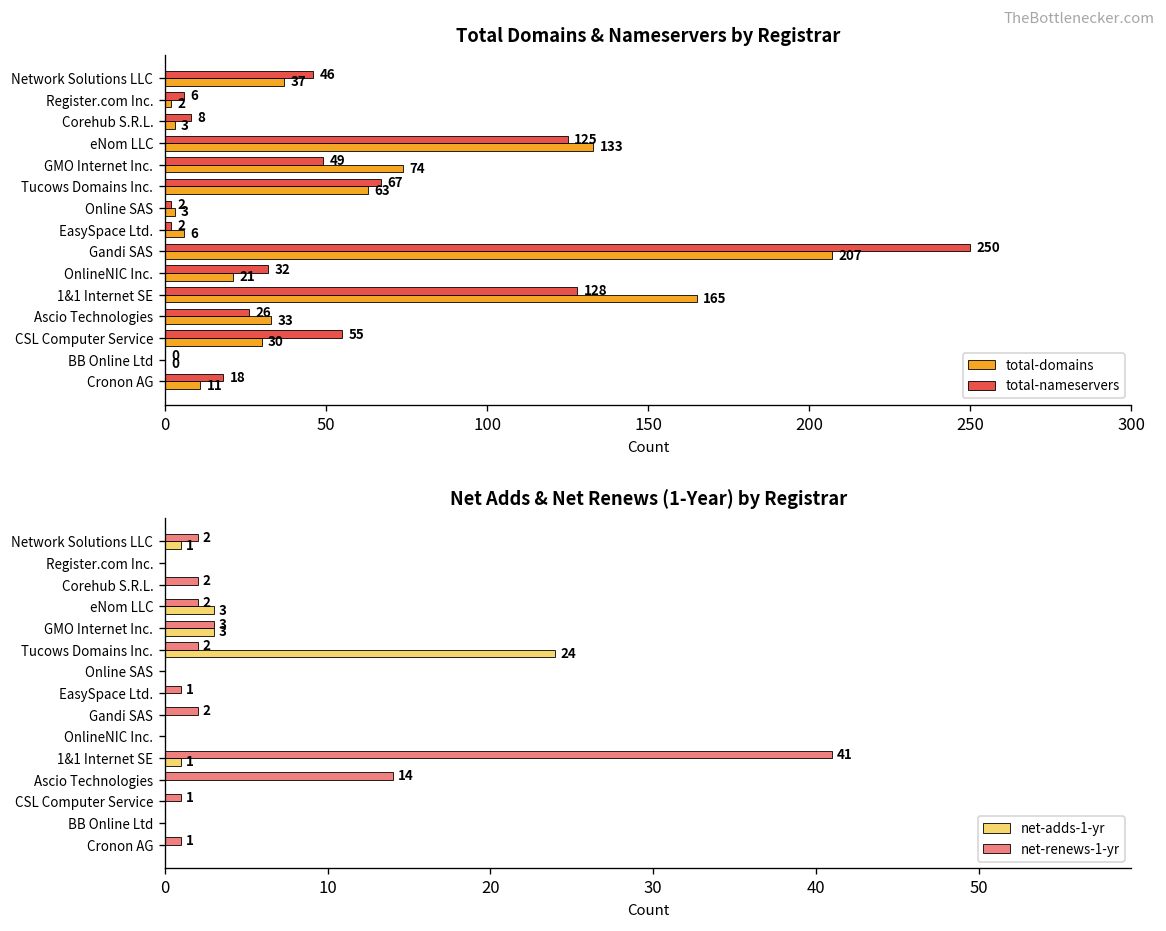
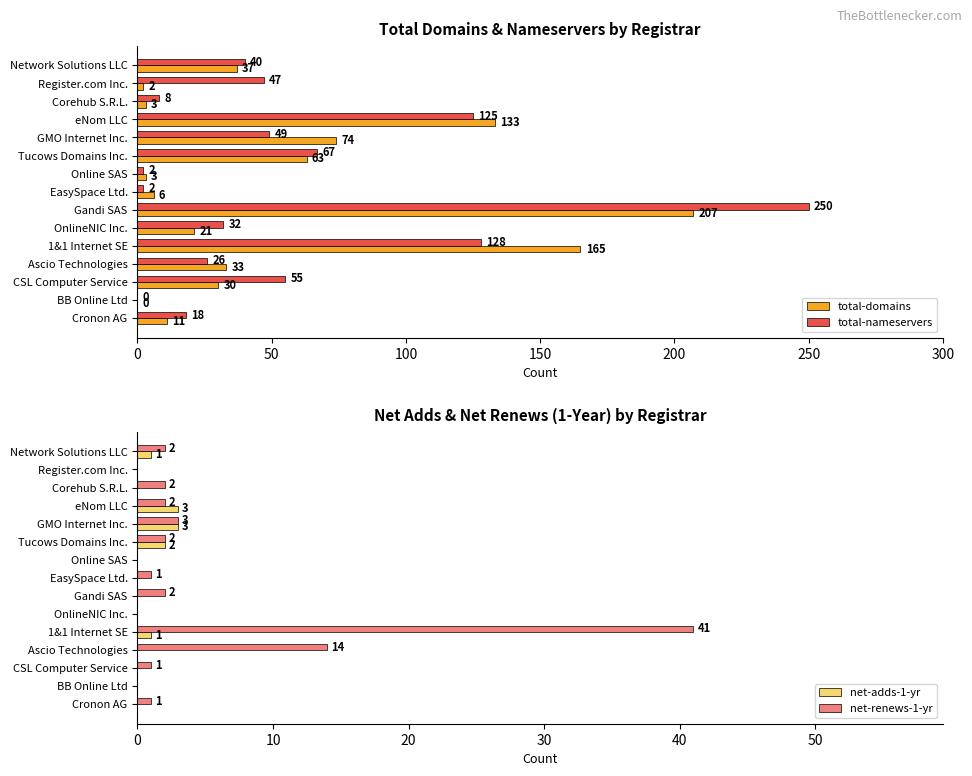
Total Domains & Nameservers by Registrar, total-nameservers, Network Solutions LLC: 46 -> 40
Total Domains & Nameservers by Registrar, total-nameservers, Register.com Inc.: 6 -> 47
Net Adds & Net Renews (1-Year) by Registrar, net-adds-1-yr, Tucows Domains Inc.: 24 -> 2
